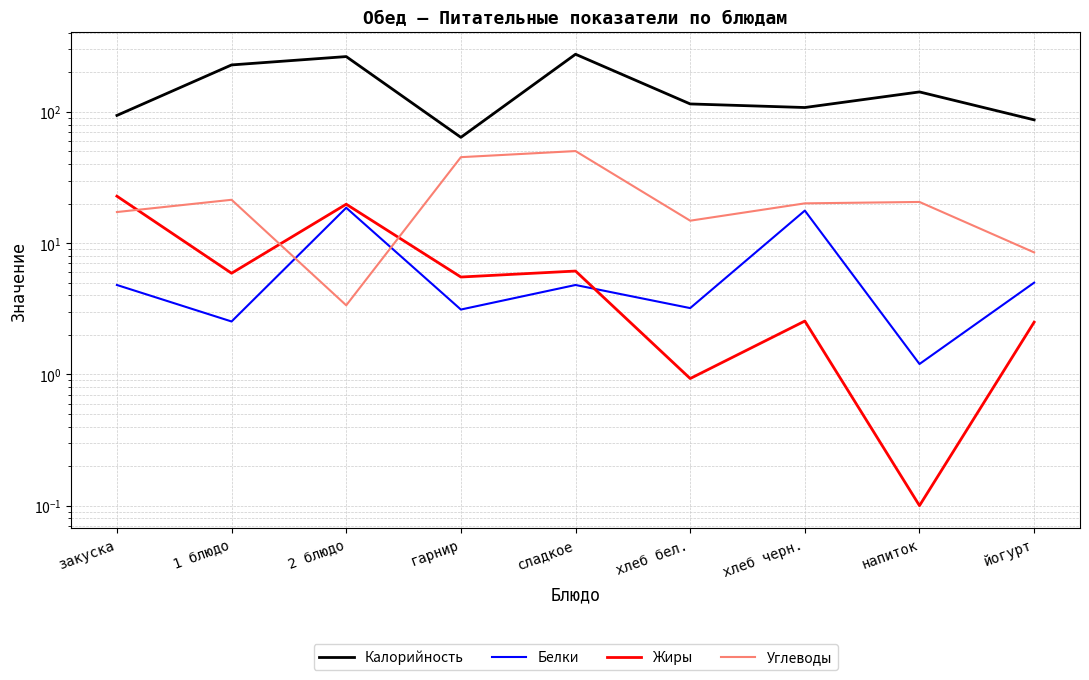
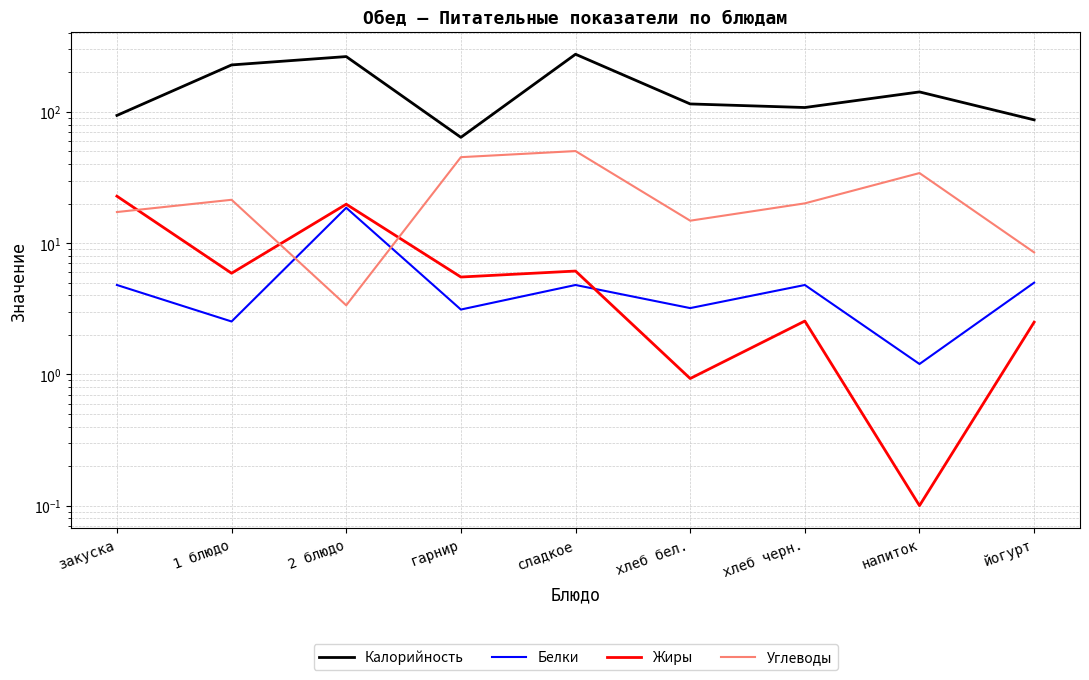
Белки, хлеб черн.: 18 -> 4.8
Углеводы, напиток: 21 -> 34
